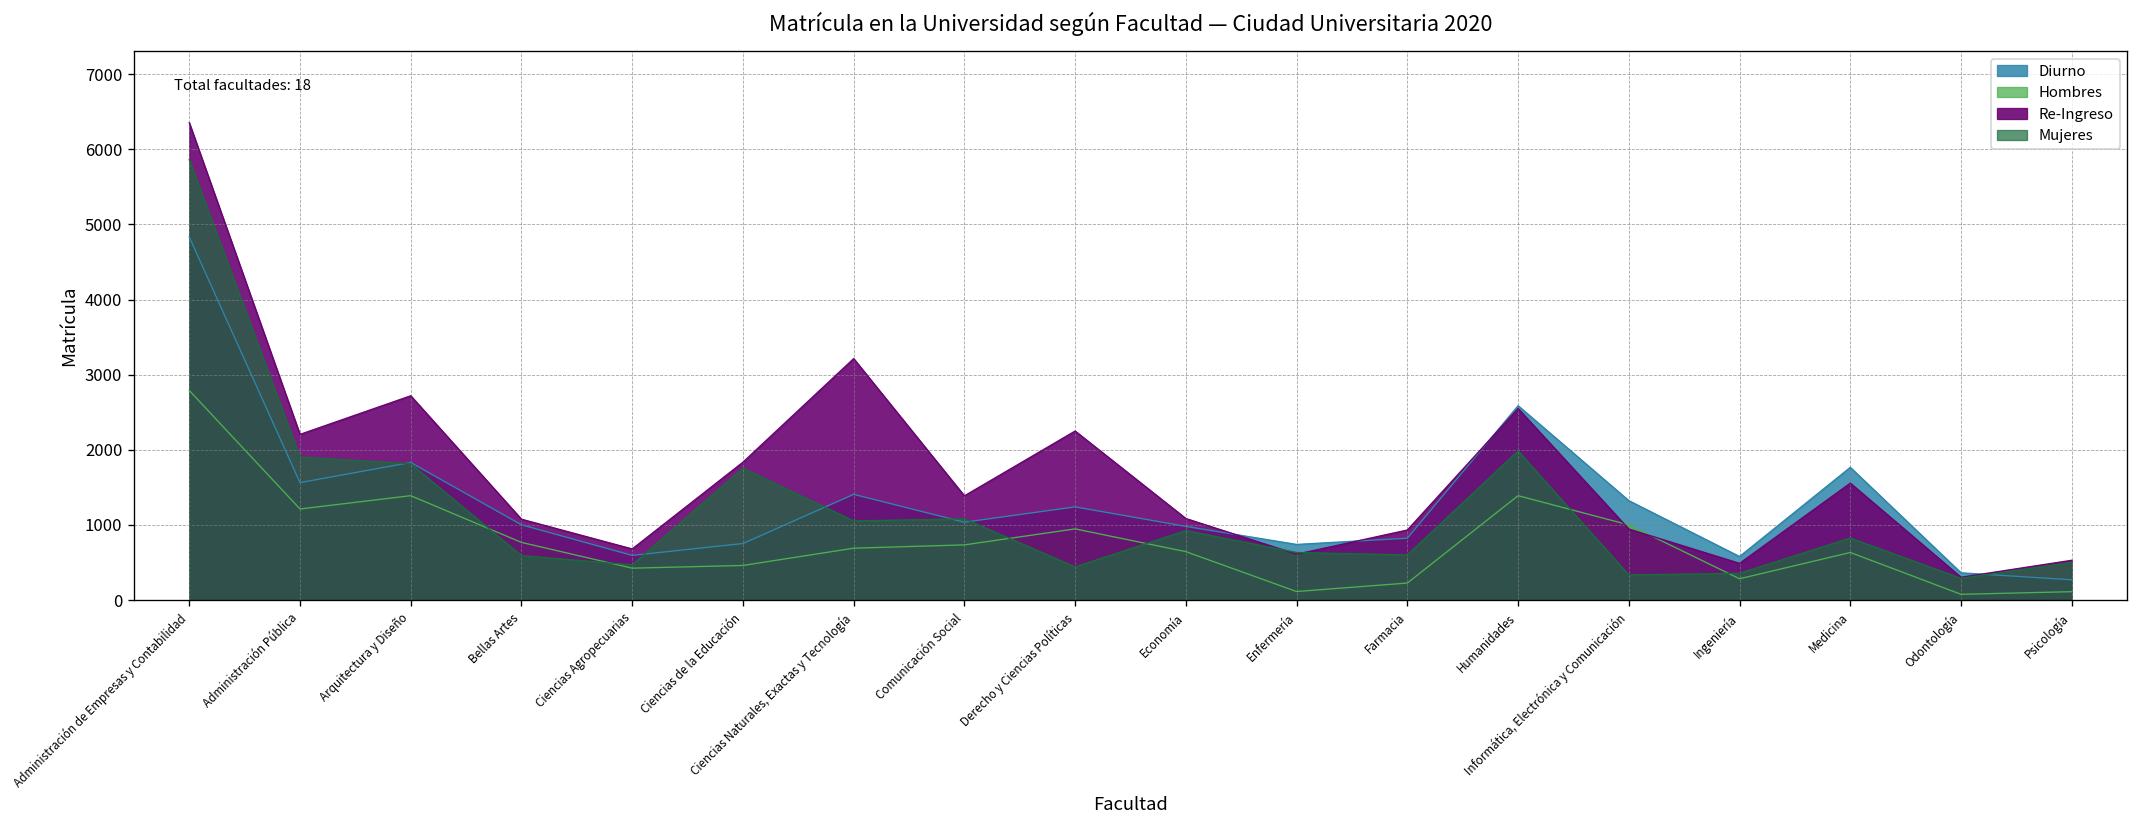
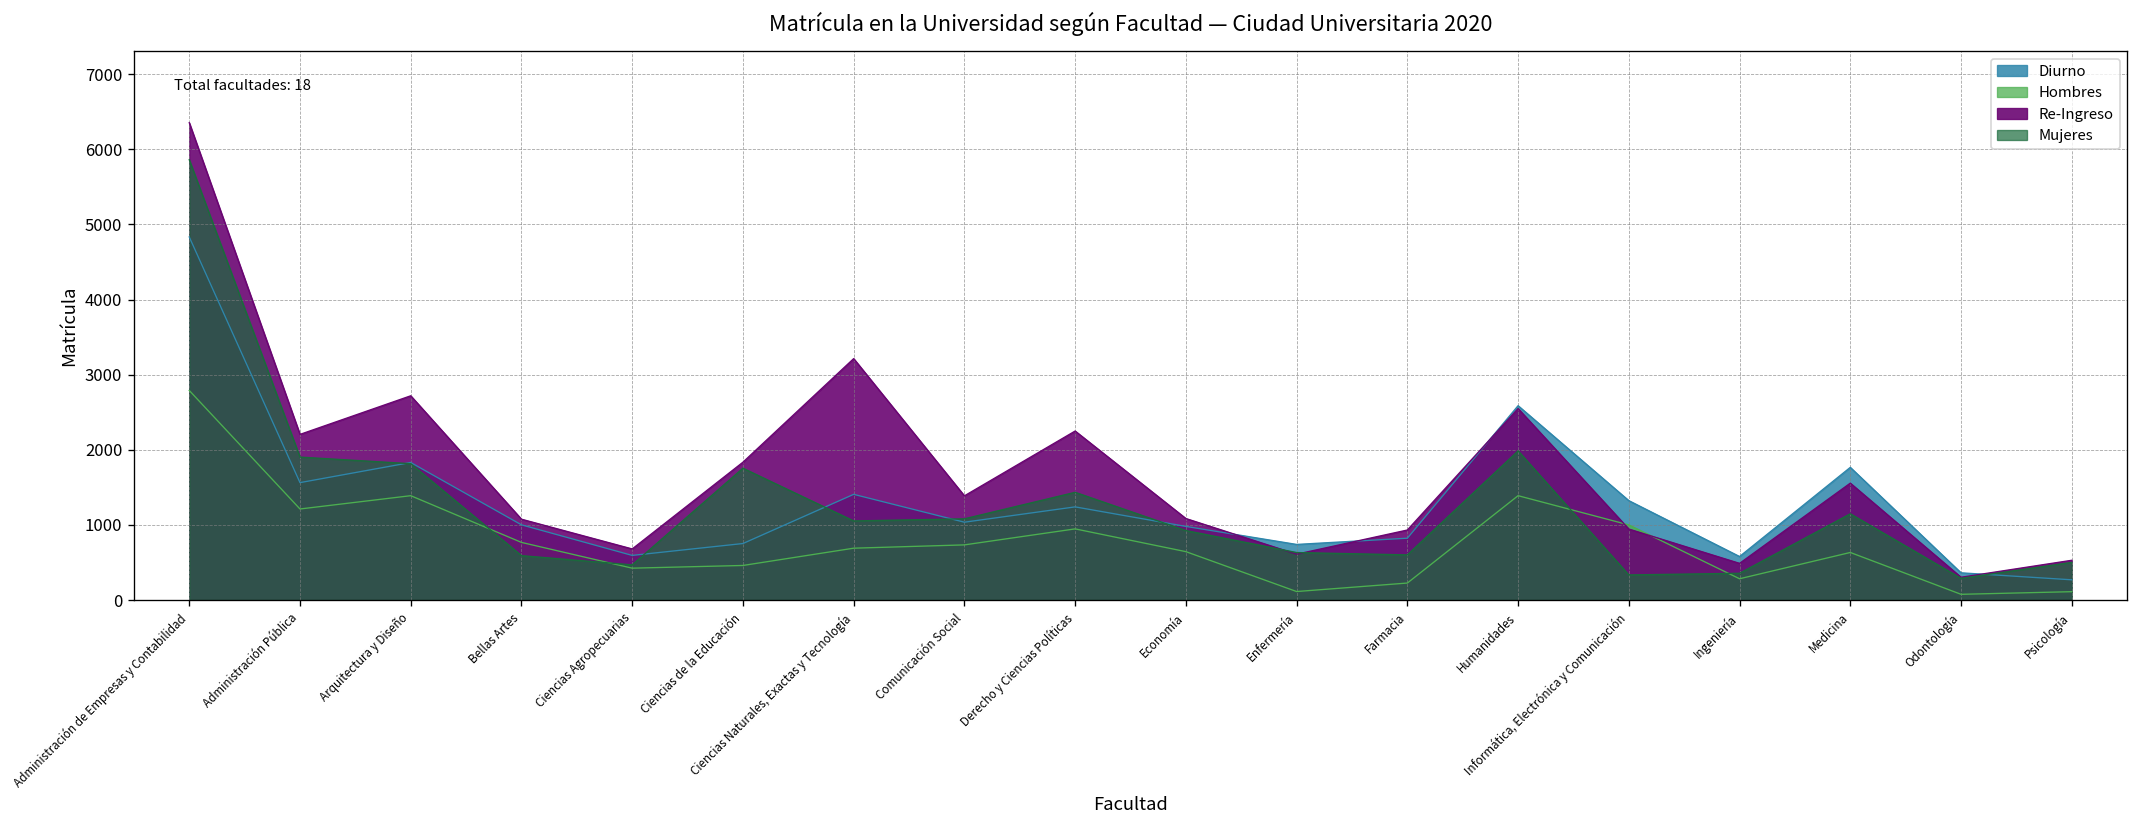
Mujeres, Derecho y Ciencias Políticas: 400 -> 1400
Mujeres, Medicina: 800 -> 1100
